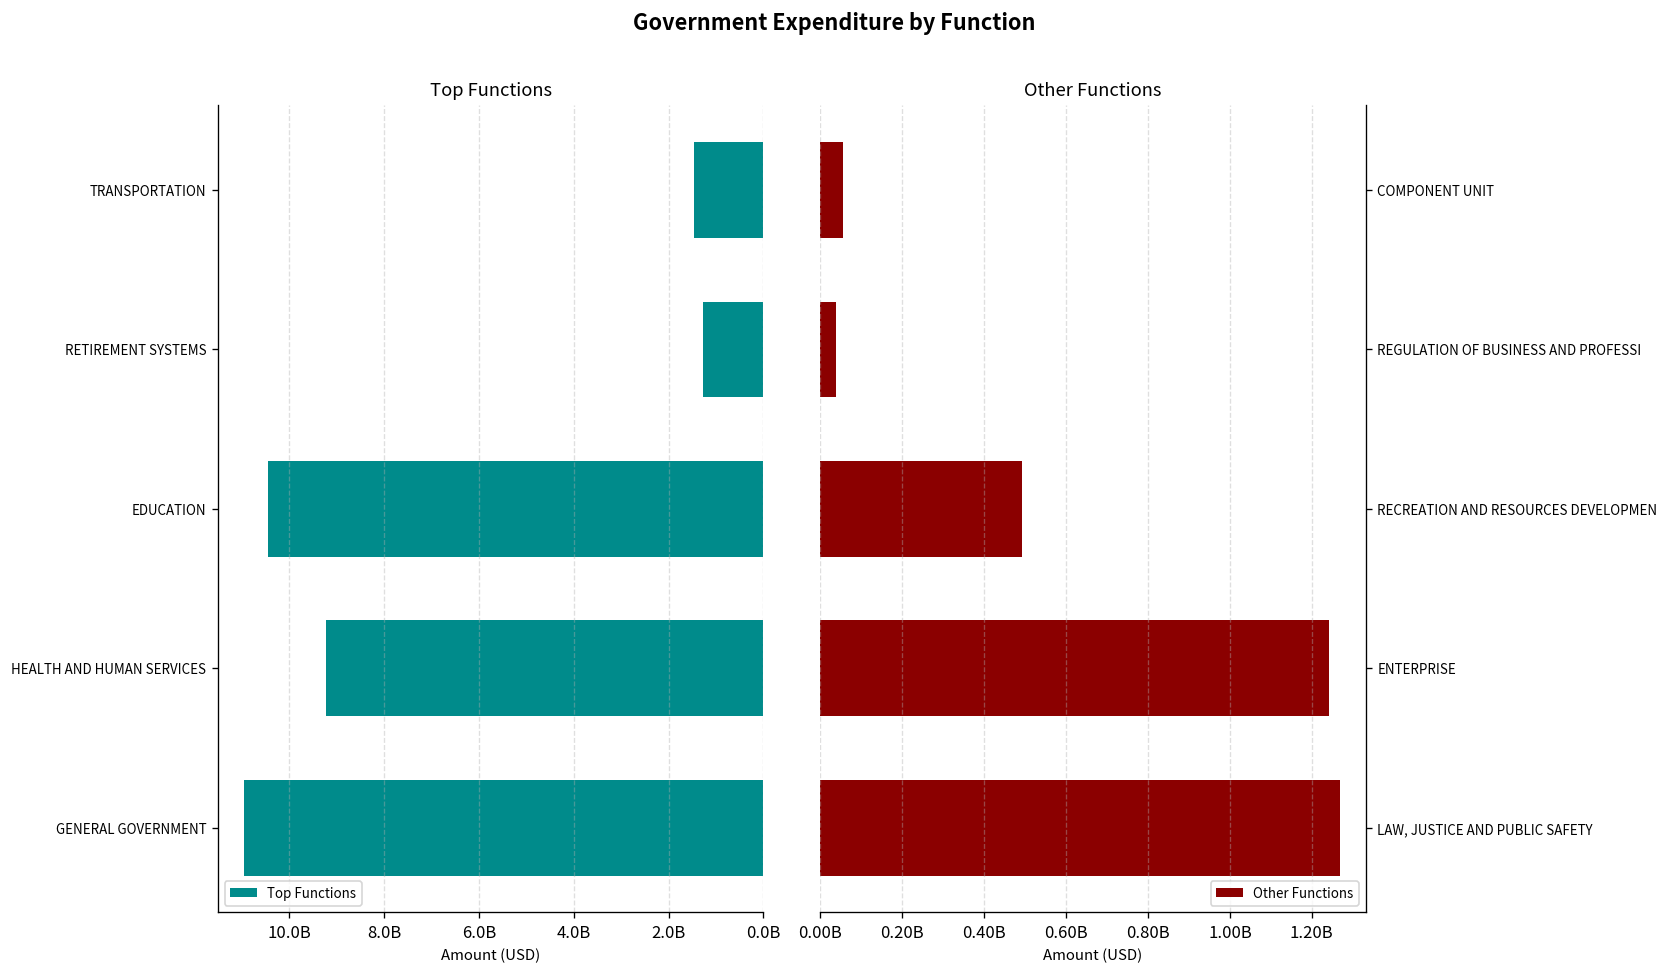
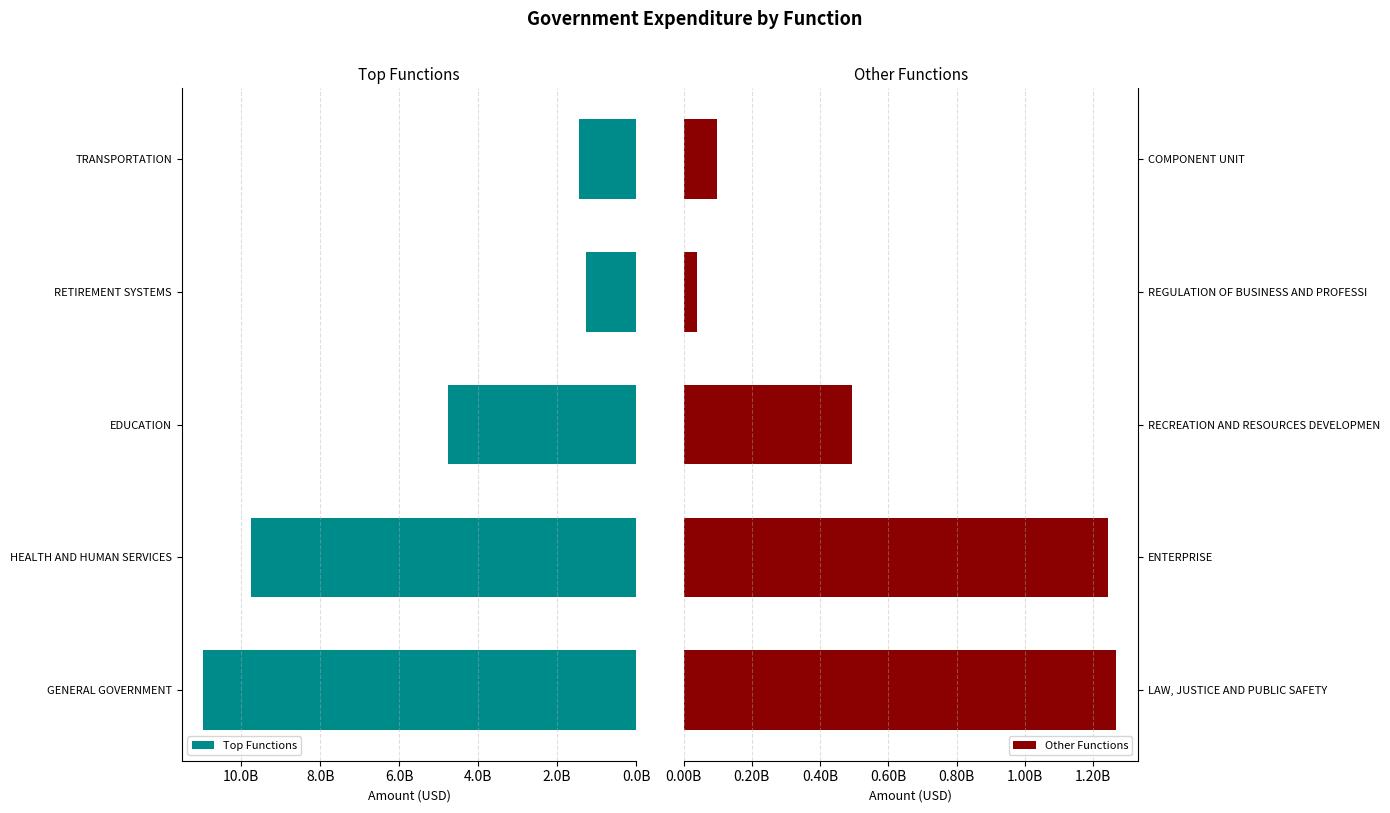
Top Functions, EDUCATION: 10500000000 -> 4800000000
Top Functions, HEALTH AND HUMAN SERVICES: 9200000000 -> 9800000000
Other Functions, COMPONENT UNIT: 60000000 -> 100000000
